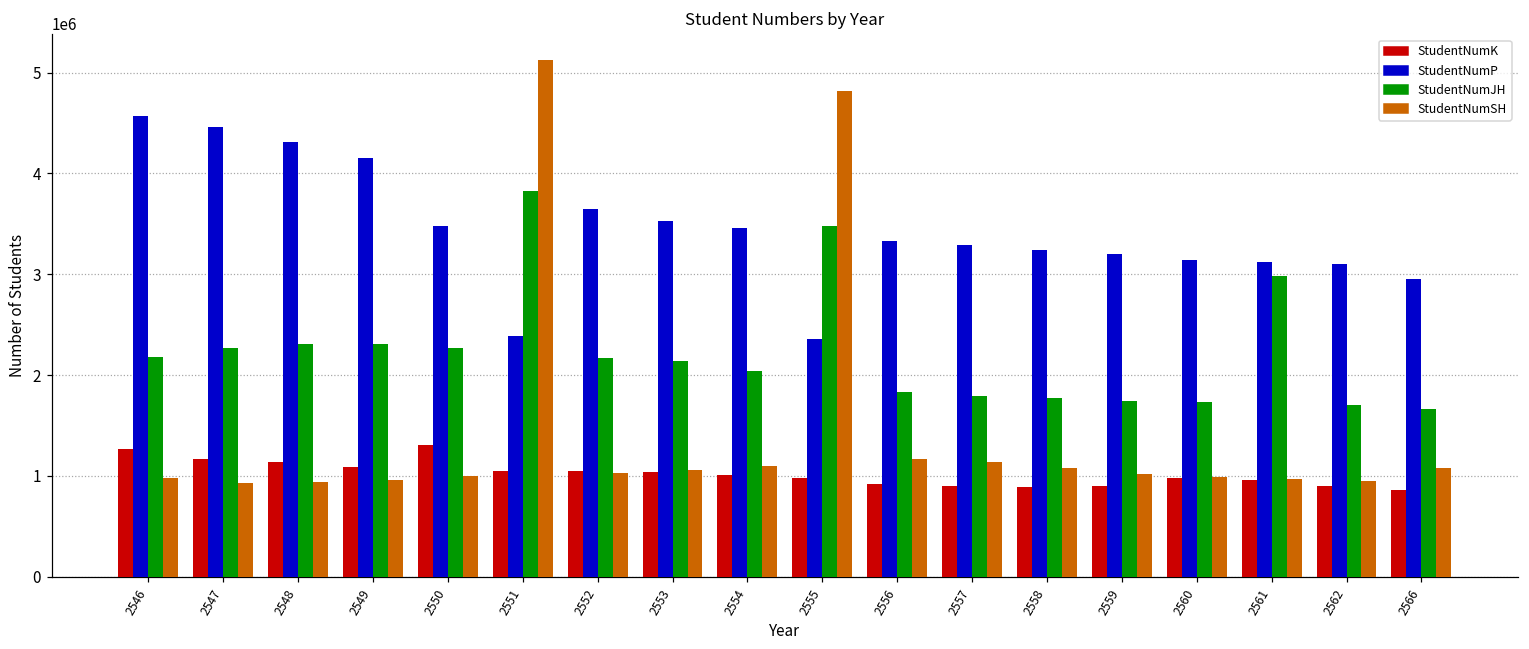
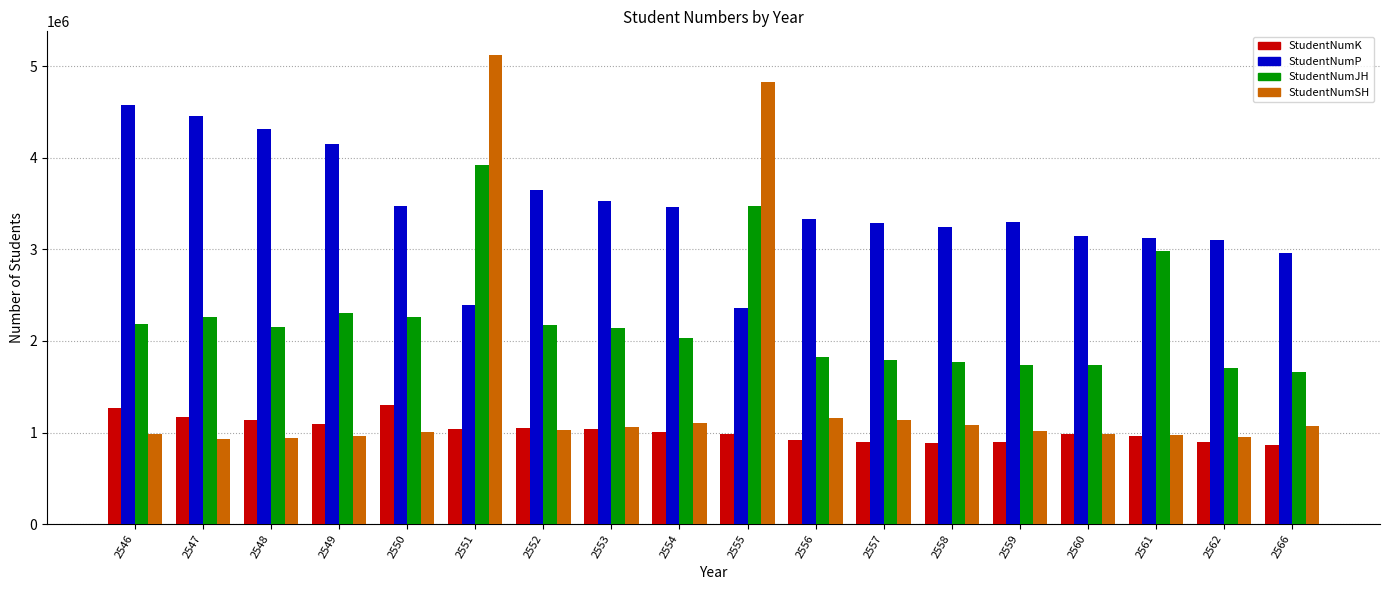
StudentNumJH, 2548: 2300000 -> 2200000
StudentNumJH, 2551: 3800000 -> 3900000
StudentNumP, 2559: 3200000 -> 3300000
